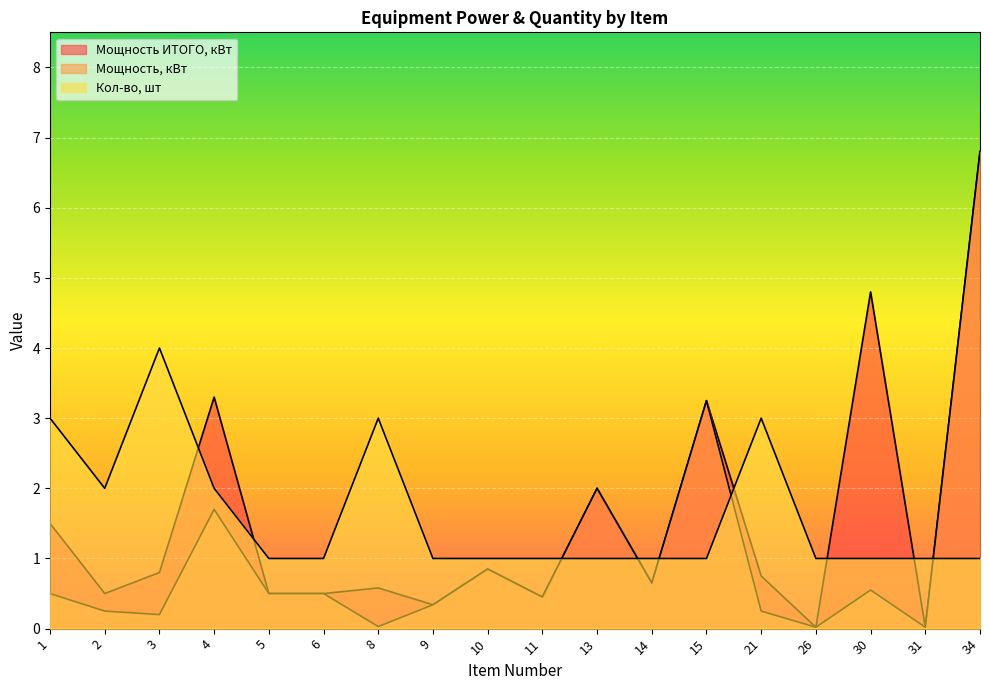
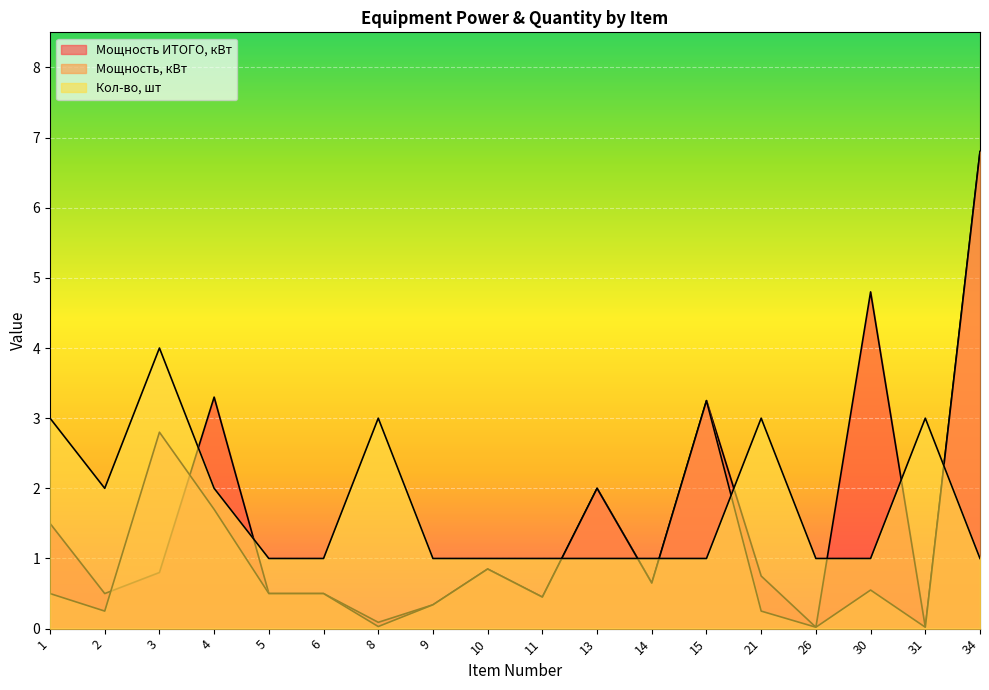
Мощность, кВт, 3: 0.2 -> 2.8
Мощность ИТОГО, кВт, 8: 0.6 -> 0.1
Кол-во, шт, 31: 1 -> 3
